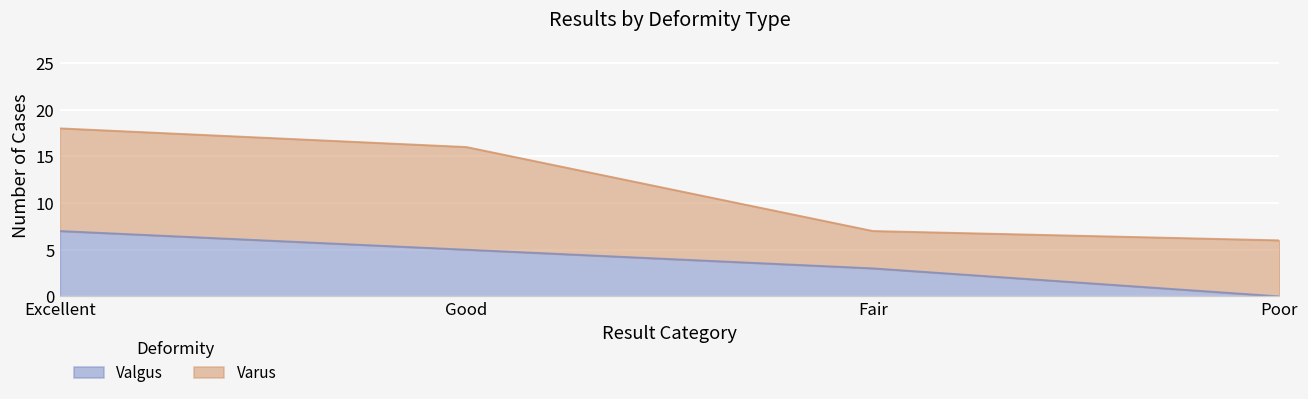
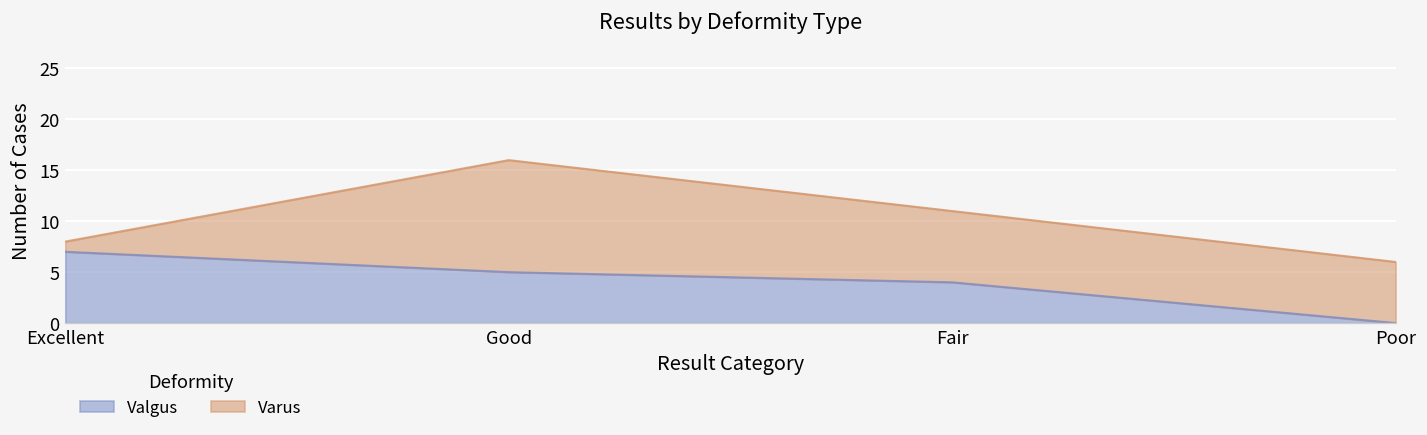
Varus, Excellent: 11 -> 1
Valgus, Fair: 3 -> 4
Varus, Fair: 4 -> 7
